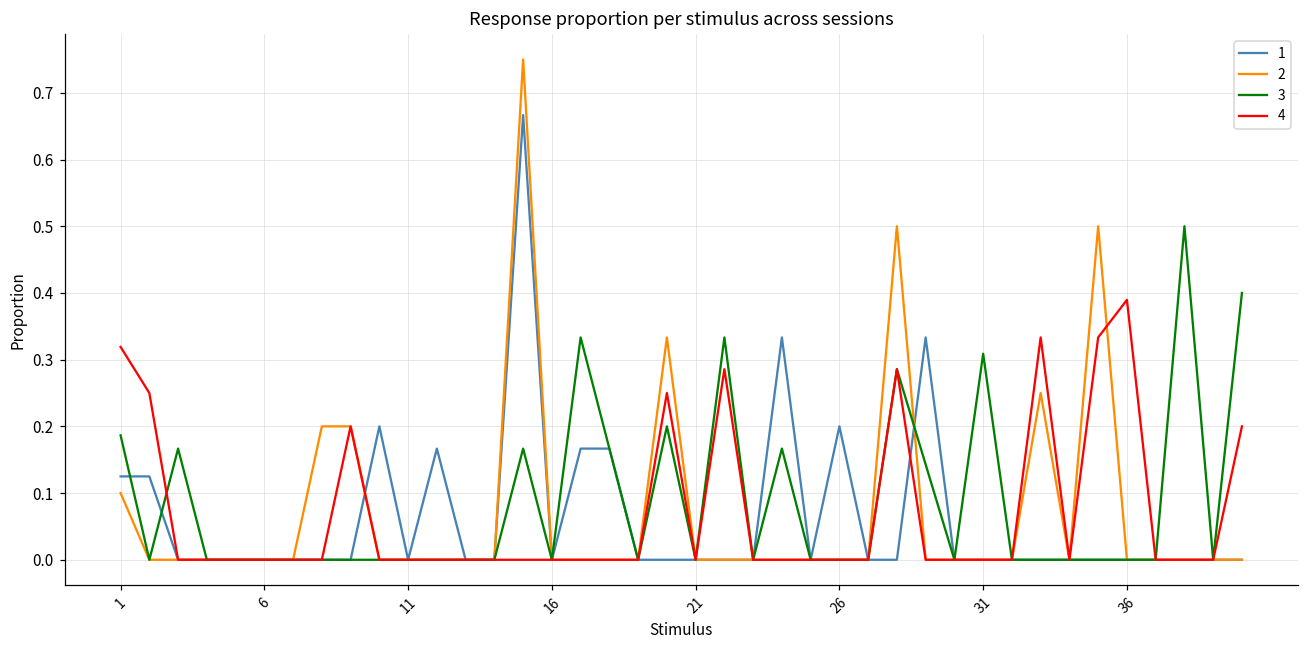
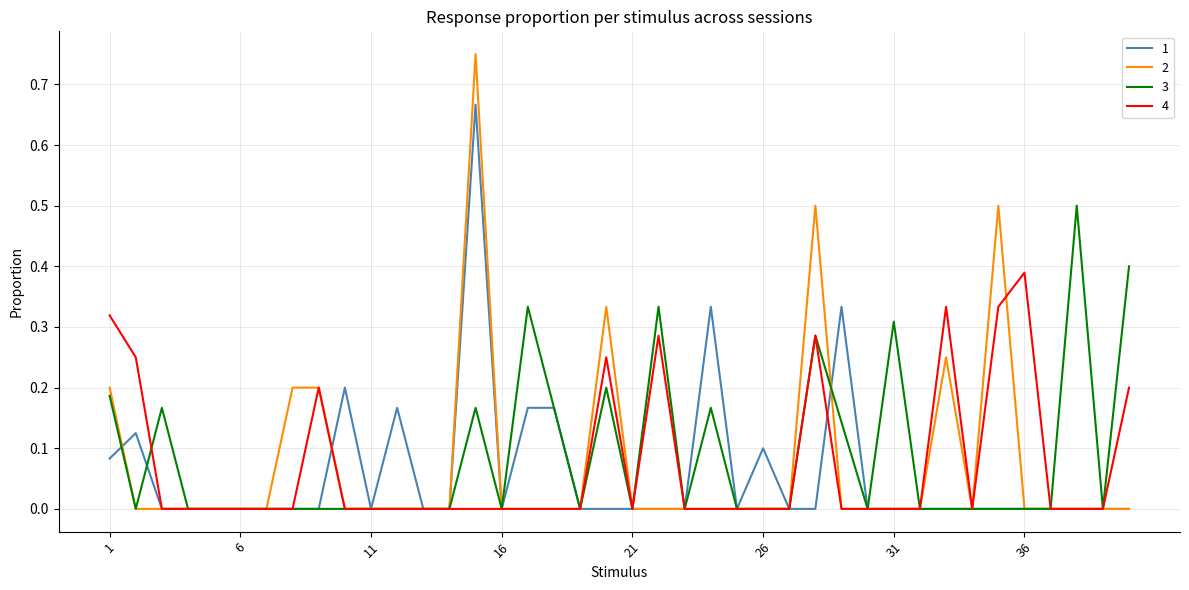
1, 1: 0.13 -> 0.08
2, 1: 0.1 -> 0.2
1, 26: 0.2 -> 0.1
